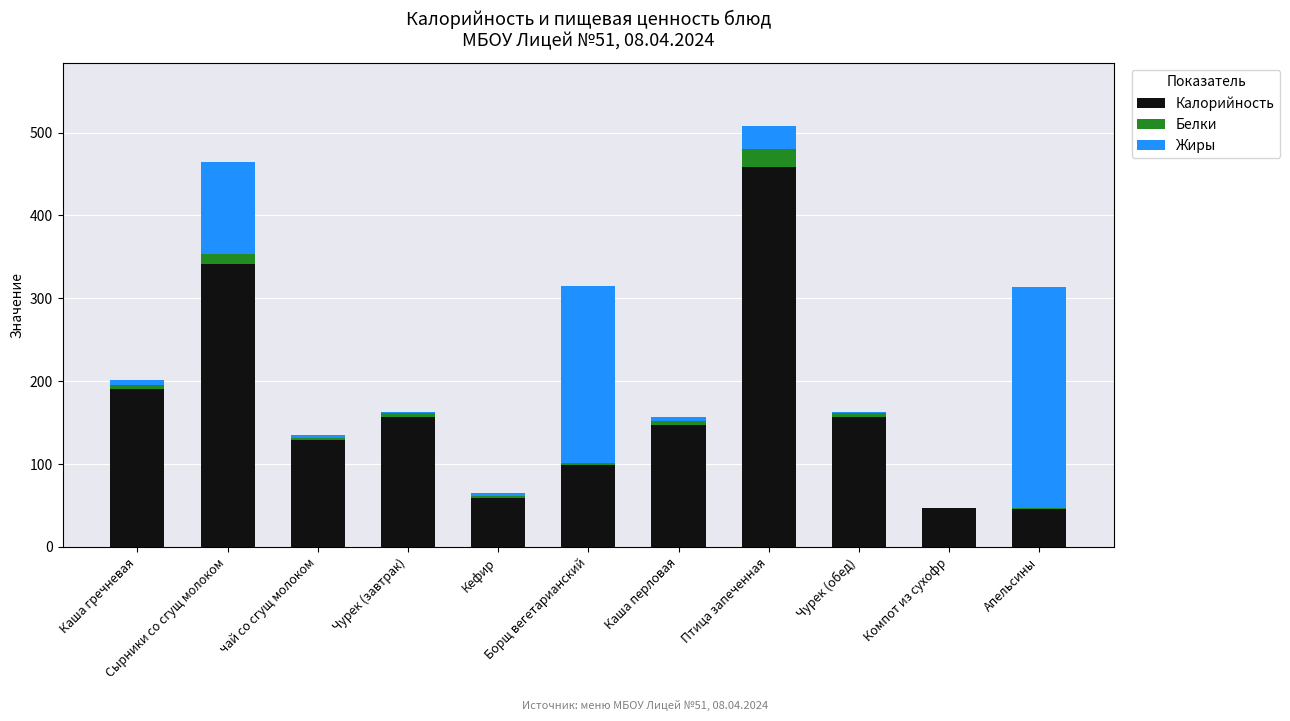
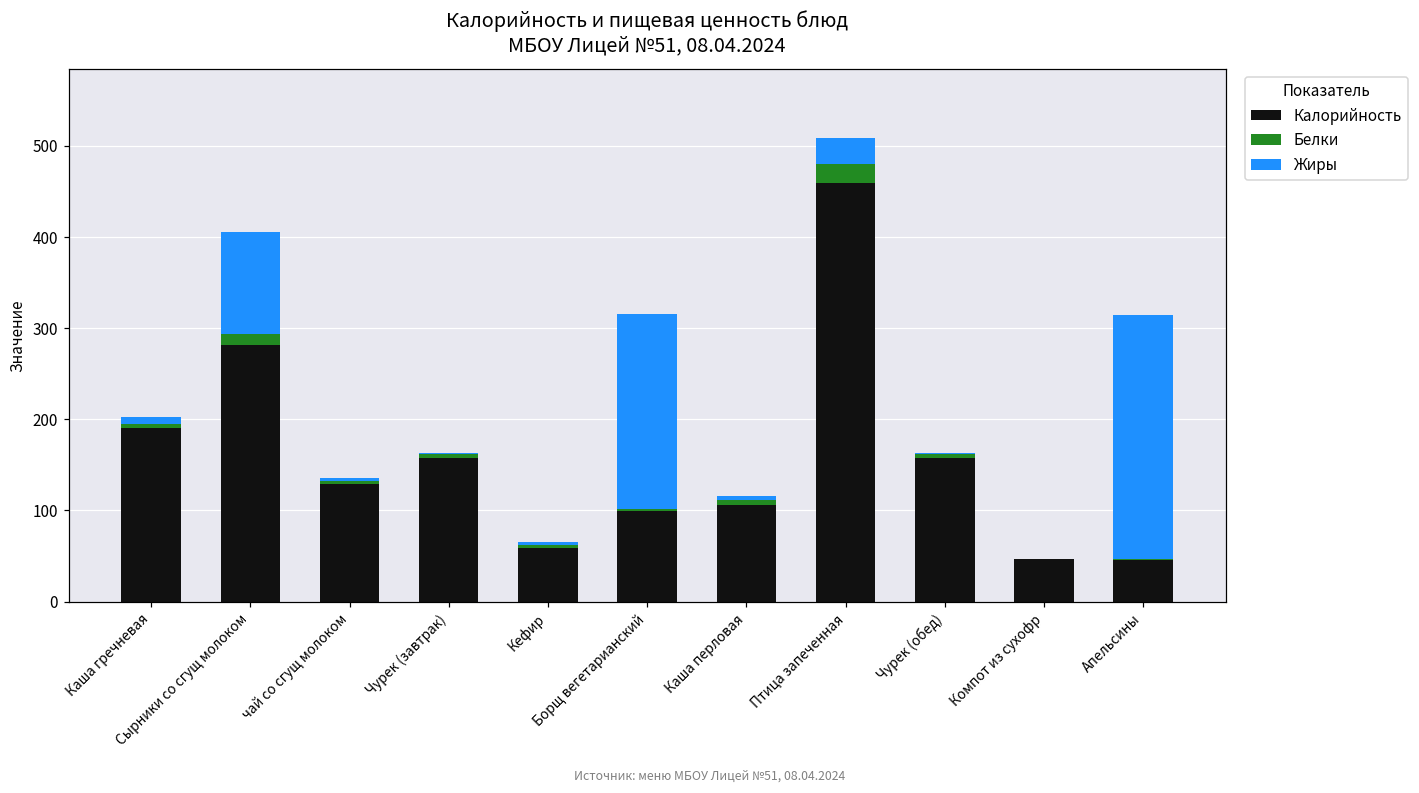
Калорийность, Сырники со сгущ молоком: 340 -> 280
Калорийность, Каша перловая: 150 -> 110
